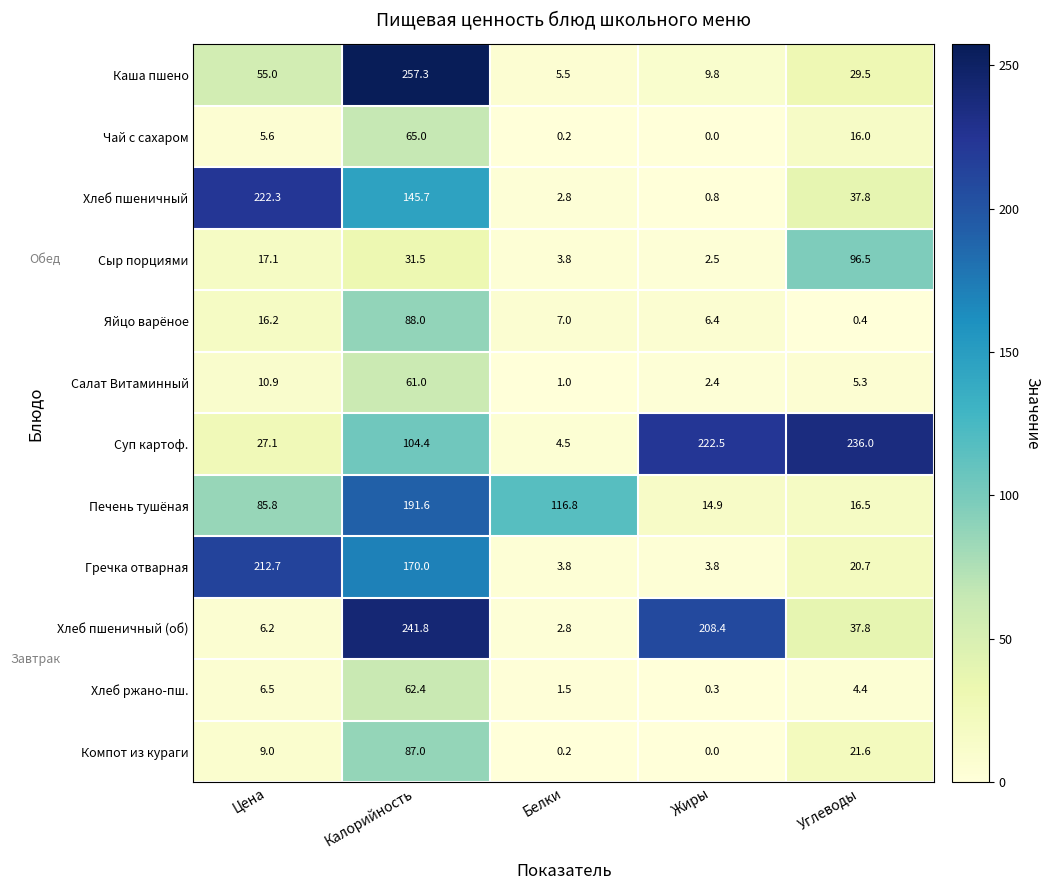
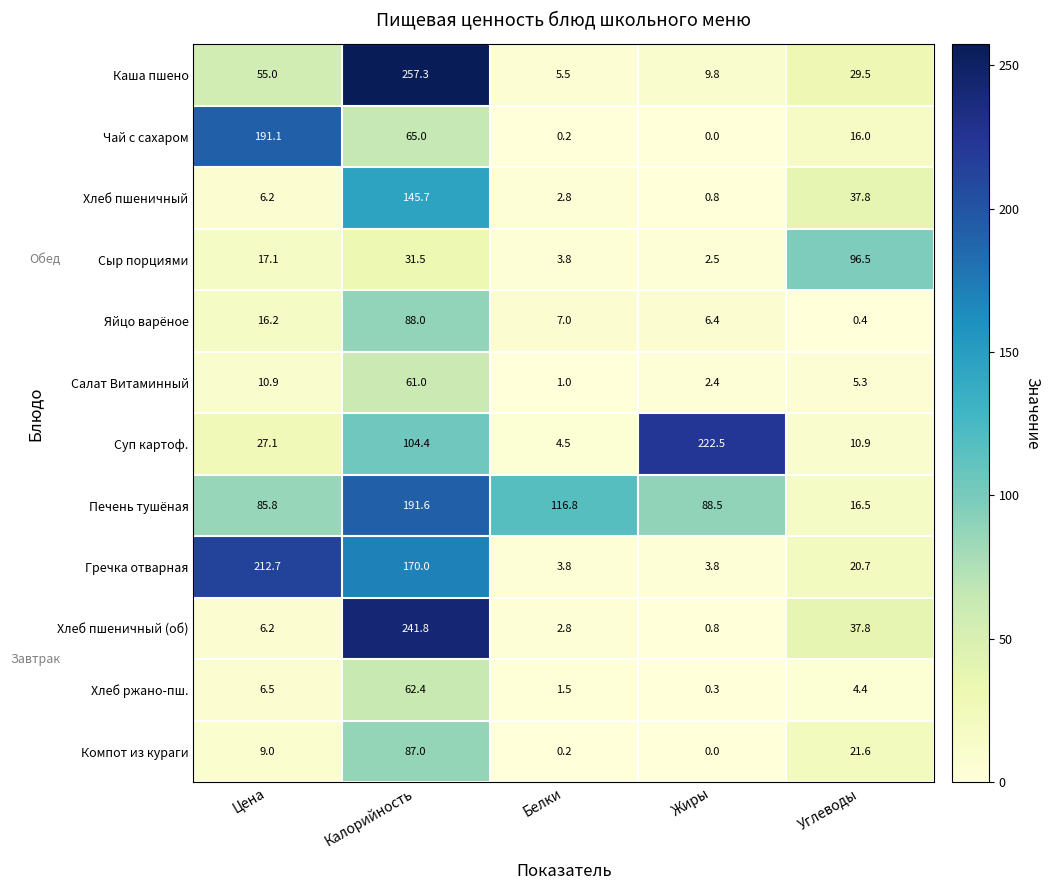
Чай с сахаром, Цена: 5.6 -> 191.1
Хлеб пшеничный, Цена: 222.3 -> 6.2
Суп картоф., Углеводы: 236.0 -> 10.9
Печень тушёная, Жиры: 14.9 -> 88.5
Хлеб пшеничный (об), Жиры: 208.4 -> 0.8
